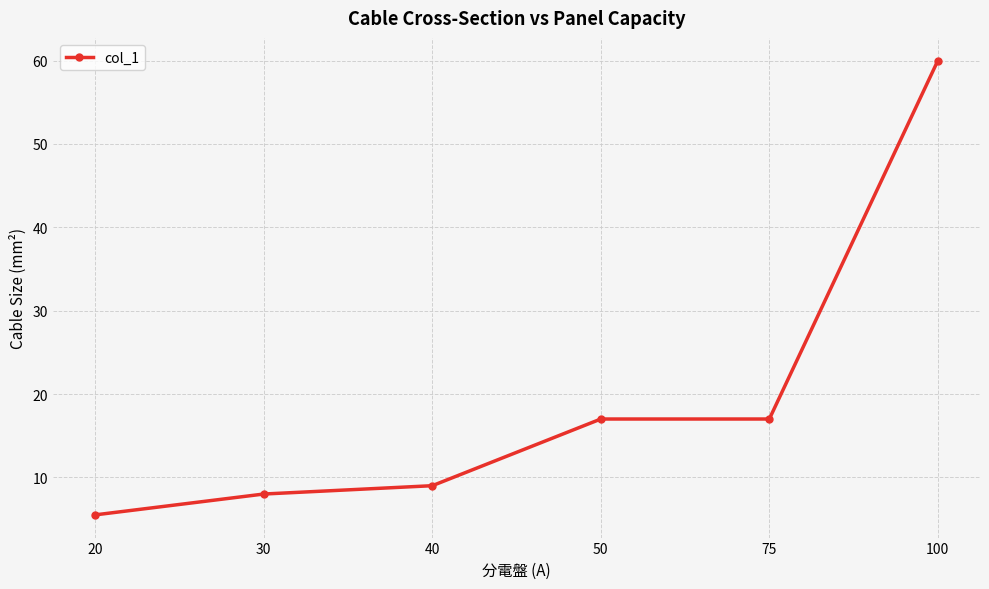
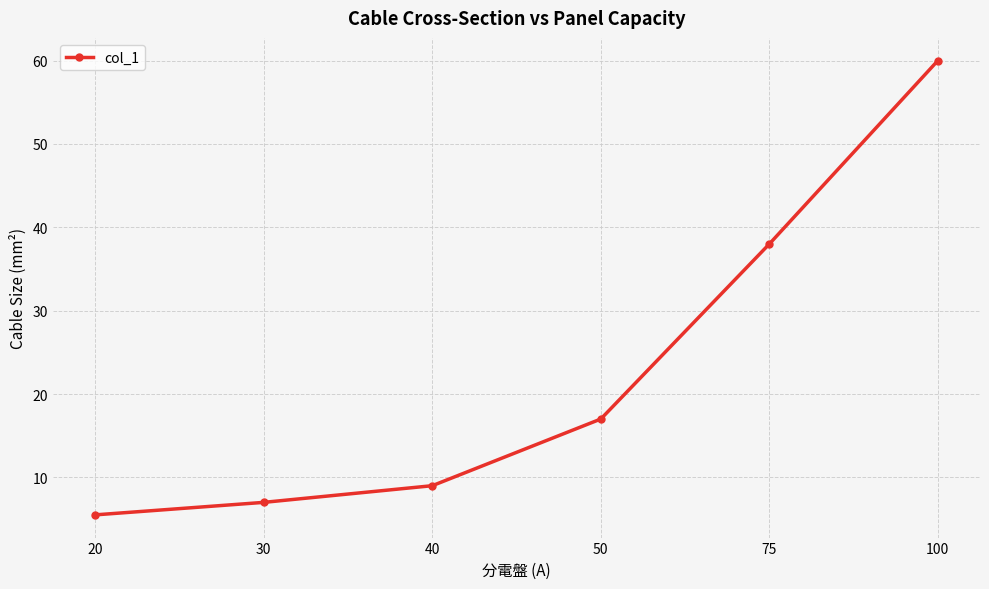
30: 8 -> 7
75: 17 -> 38
